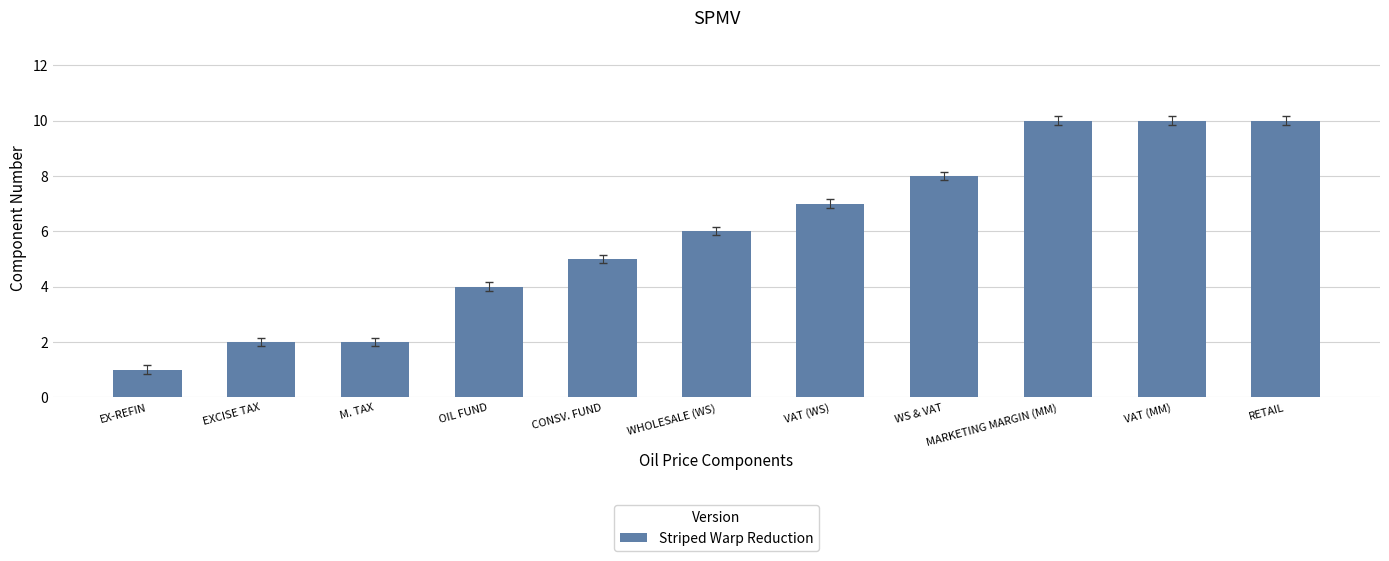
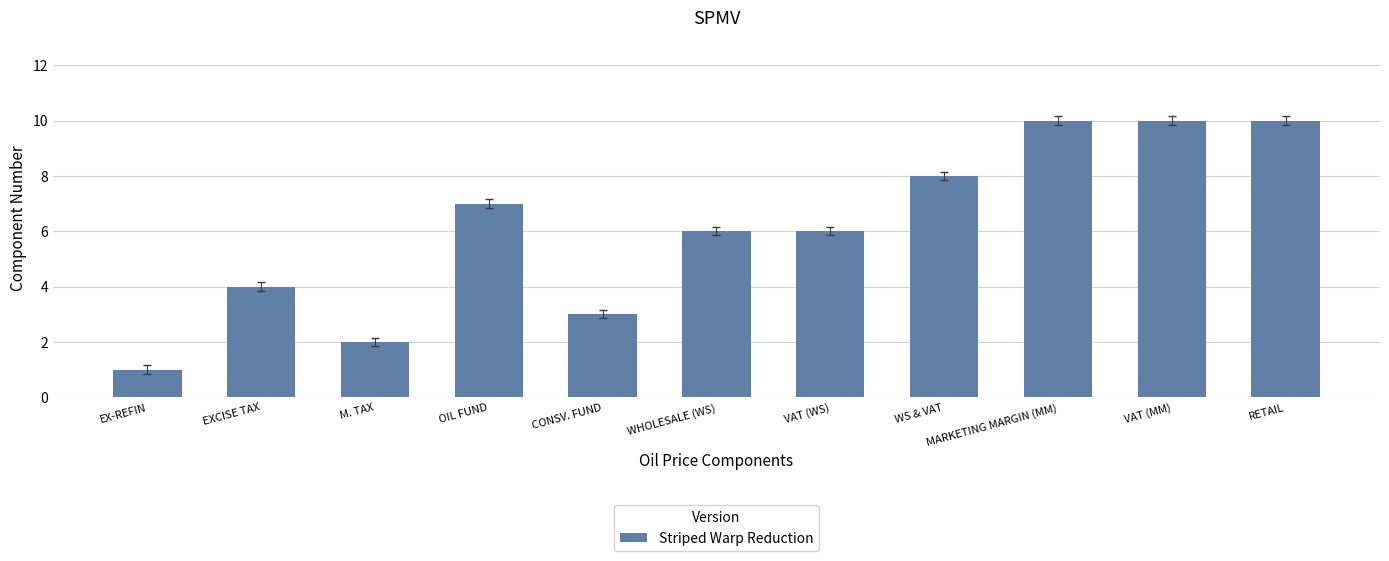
Striped Warp Reduction, EXCISE TAX: 2 -> 4
Striped Warp Reduction, OIL FUND: 4 -> 7
Striped Warp Reduction, CONSV. FUND: 5 -> 3
Striped Warp Reduction, VAT (WS): 7 -> 6
